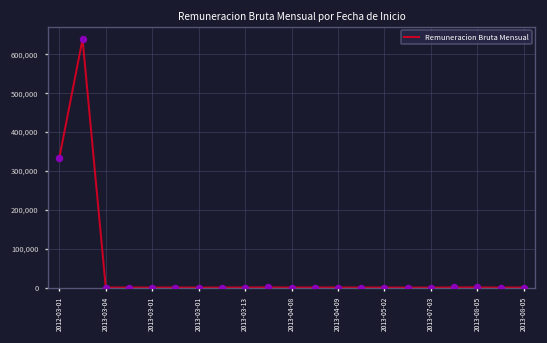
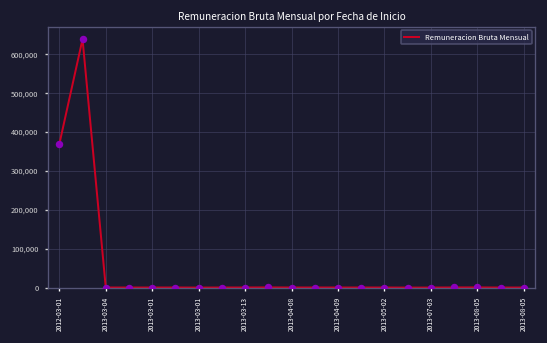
2012-03-01: 330,000 -> 370,000
